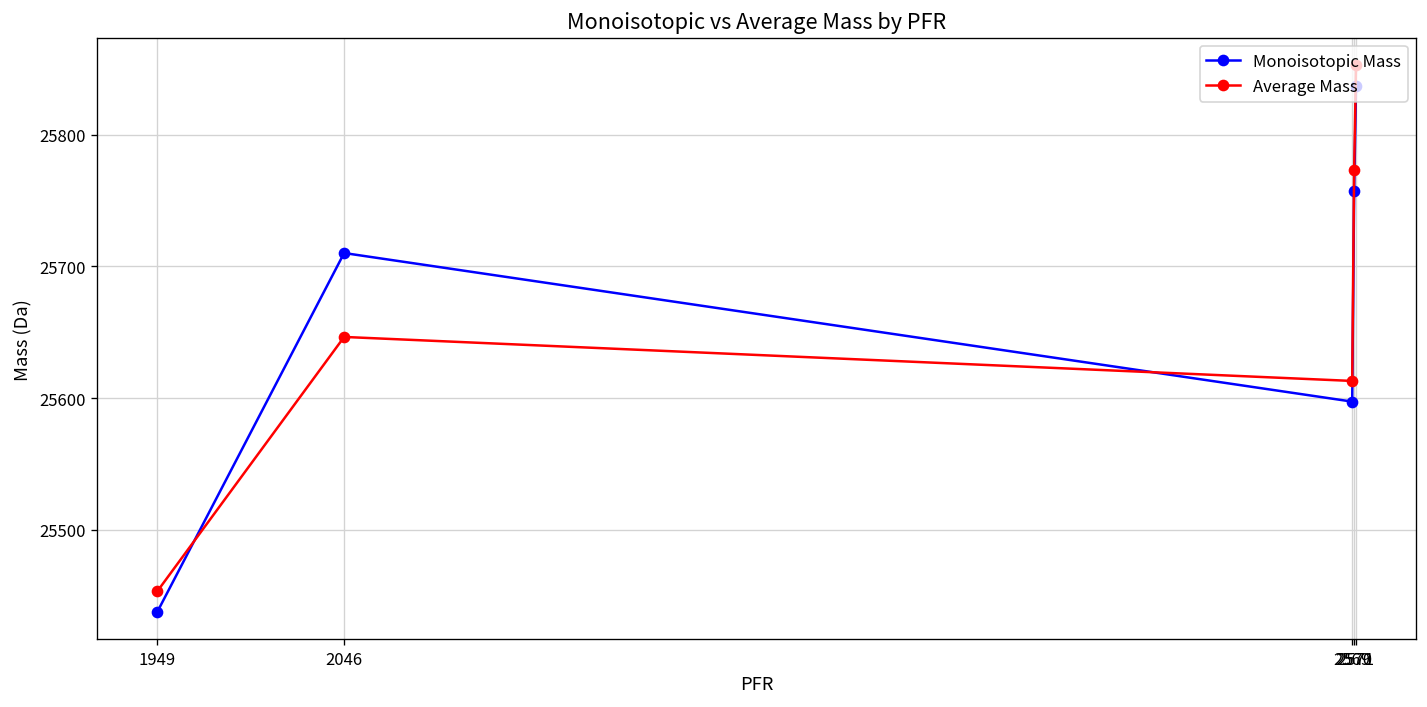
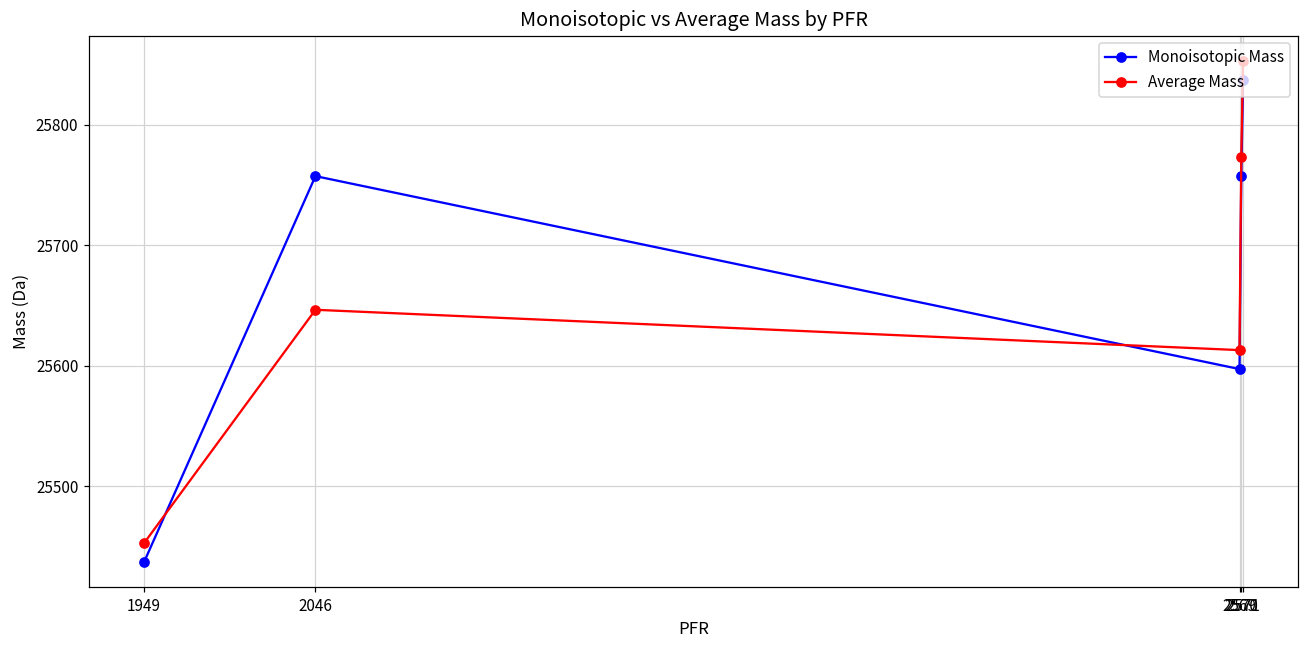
Monoisotopic Mass, 2046: 25710 -> 25757
